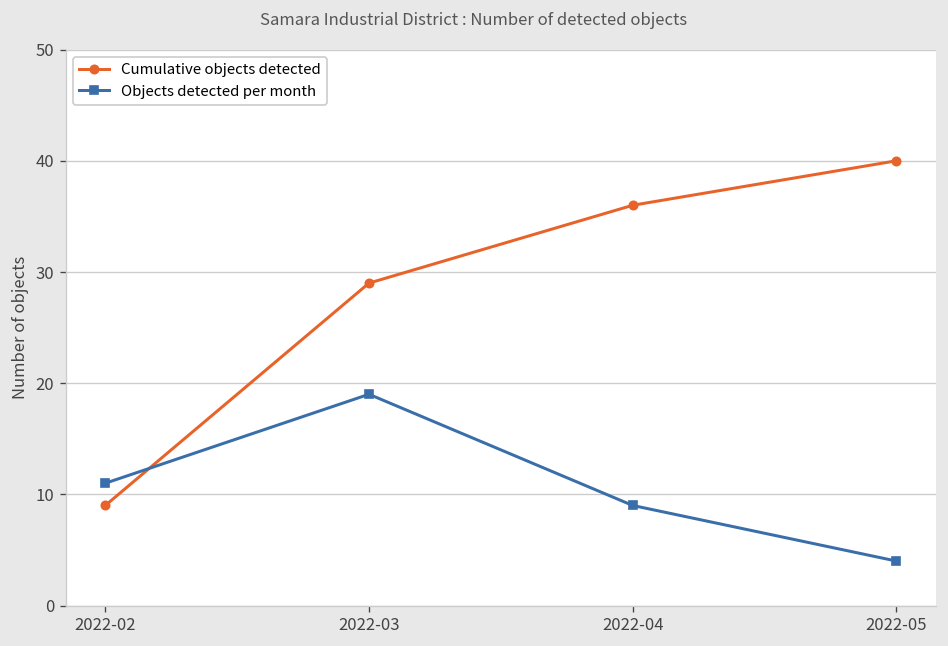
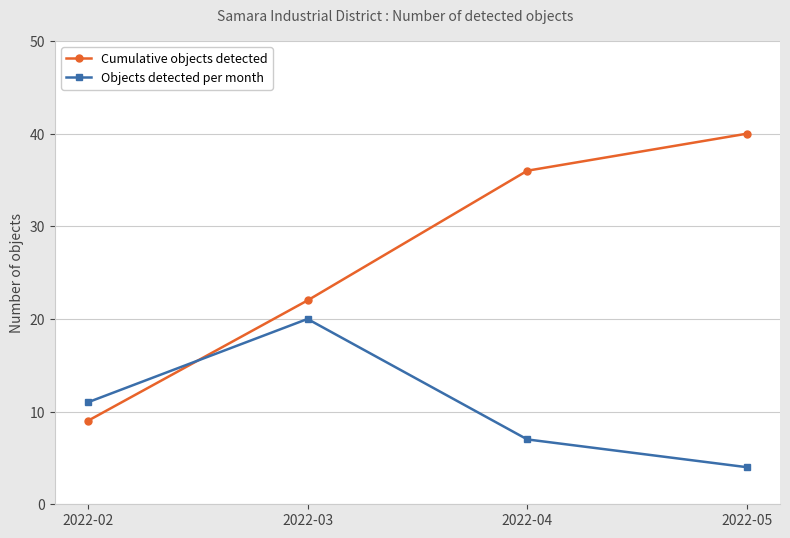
Cumulative objects detected, 2022-03: 29 -> 22
Objects detected per month, 2022-03: 19 -> 20
Objects detected per month, 2022-04: 9 -> 7
